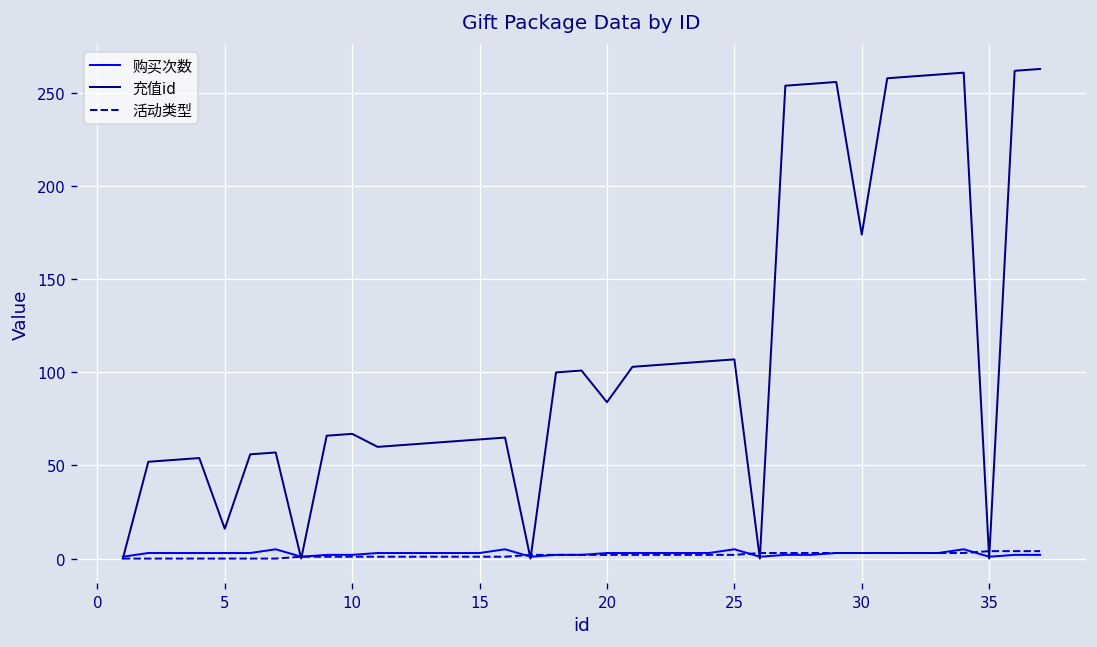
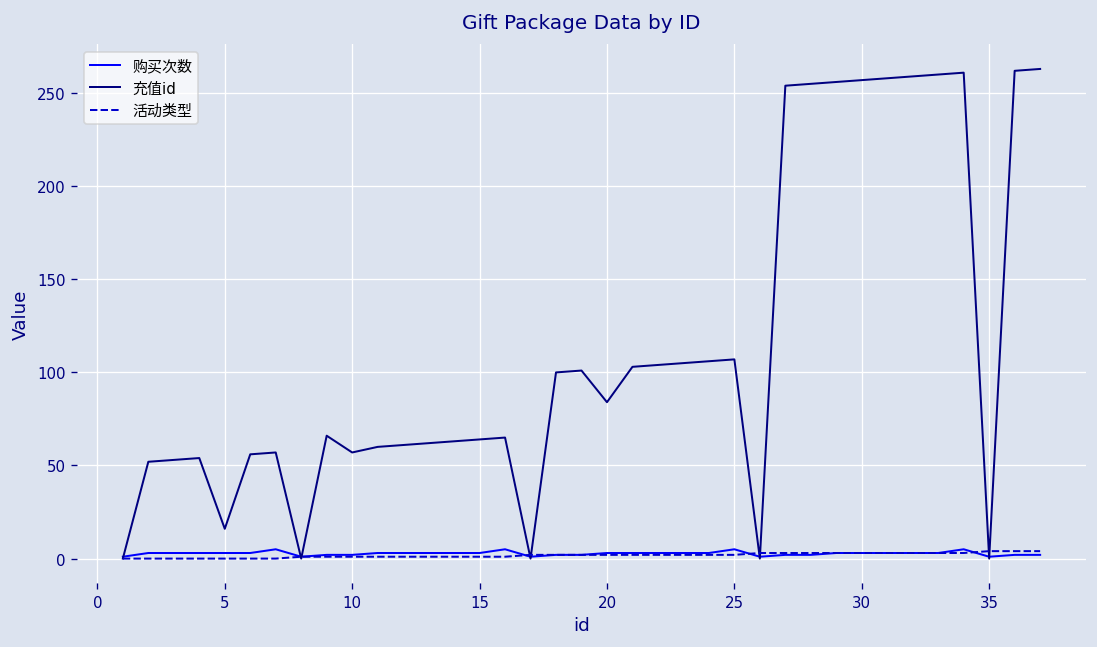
充值id, 10: 67 -> 57
充值id, 30: 174 -> 257
